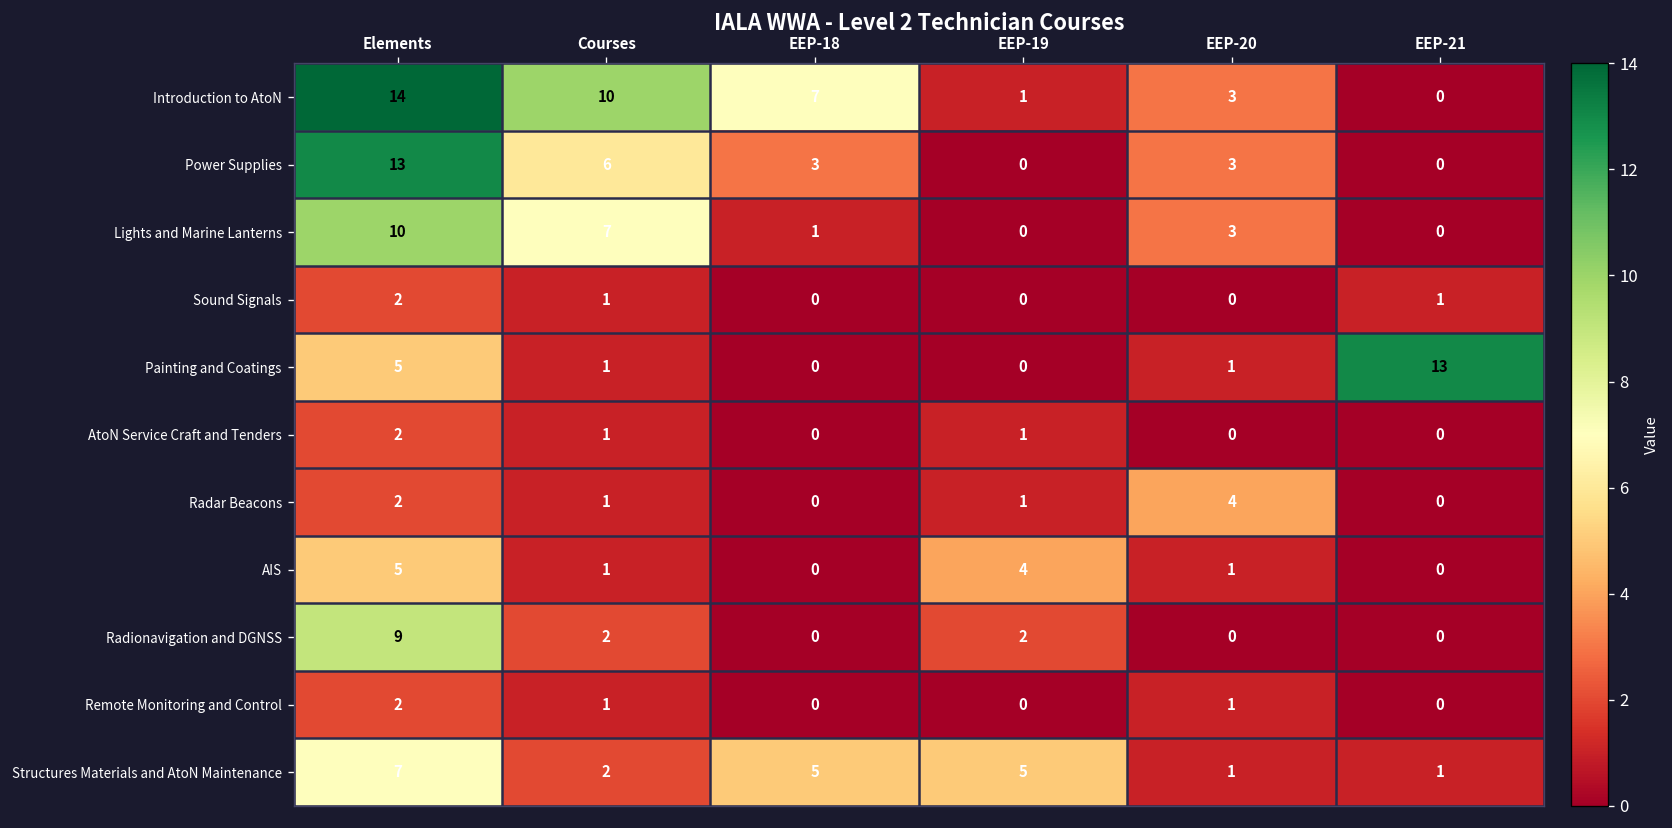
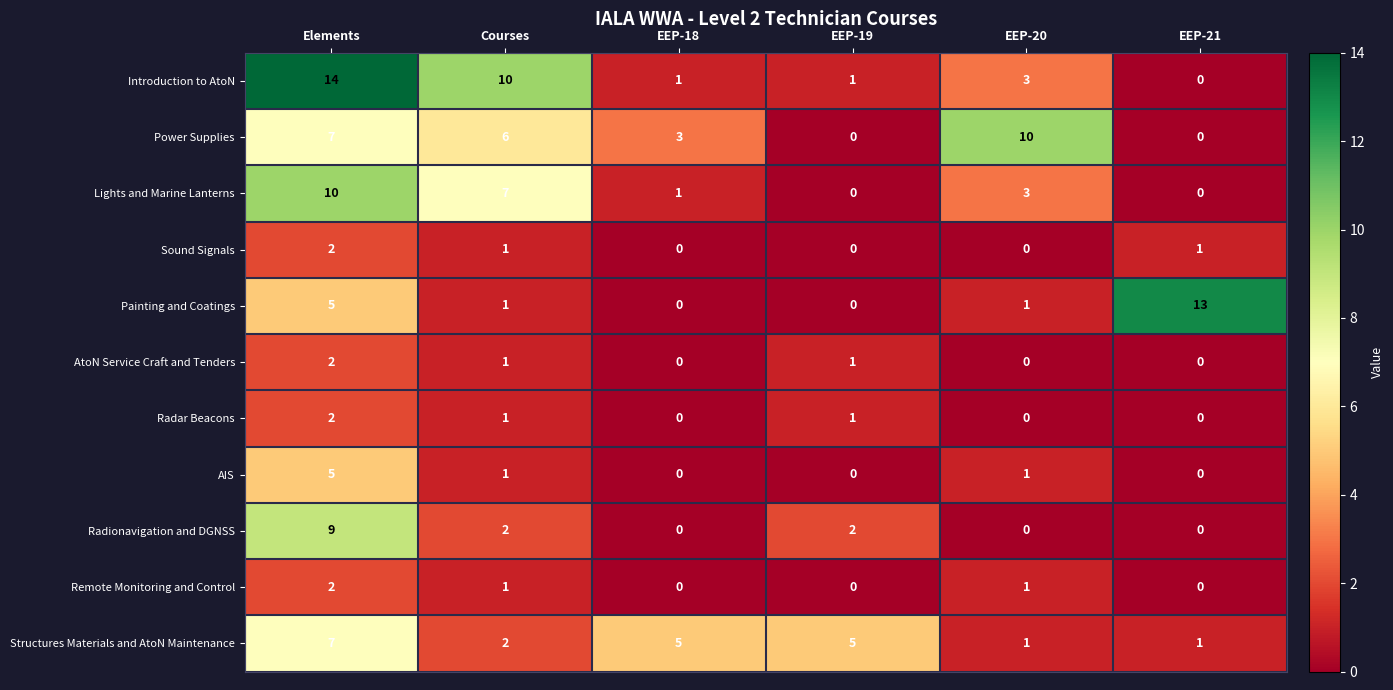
Introduction to AtoN, EEP-18: 7 -> 1
Power Supplies, Elements: 13 -> 7
Power Supplies, EEP-20: 3 -> 10
Radar Beacons, EEP-20: 4 -> 0
AIS, EEP-19: 4 -> 0
